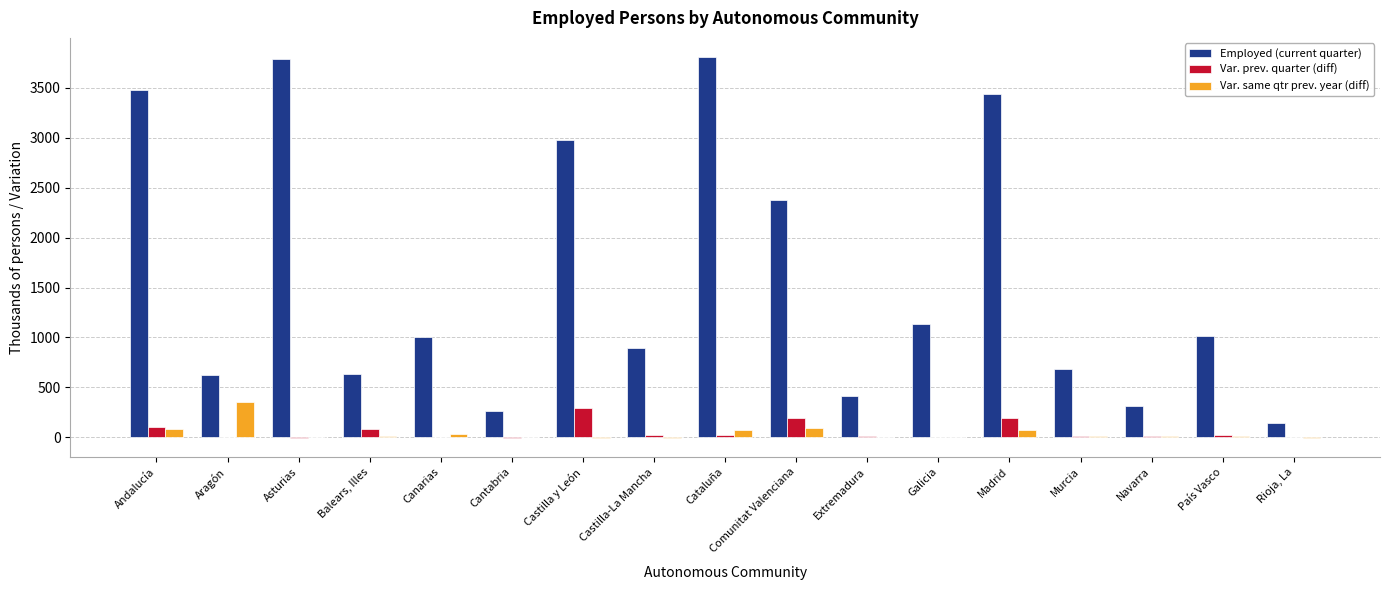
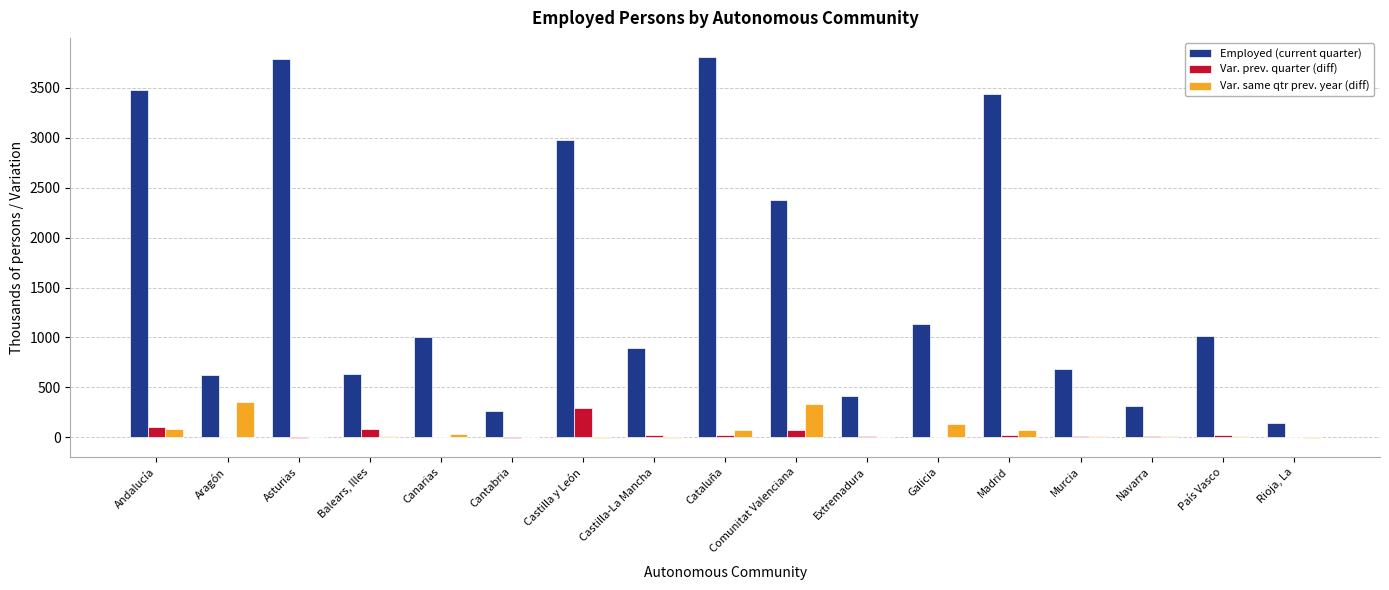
Var. prev. quarter (diff), Comunitat Valenciana: 200 -> 100
Var. same qtr prev. year (diff), Comunitat Valenciana: 100 -> 300
Var. same qtr prev. year (diff), Galicia: 0 -> 100
Var. prev. quarter (diff), Madrid: 200 -> 0
